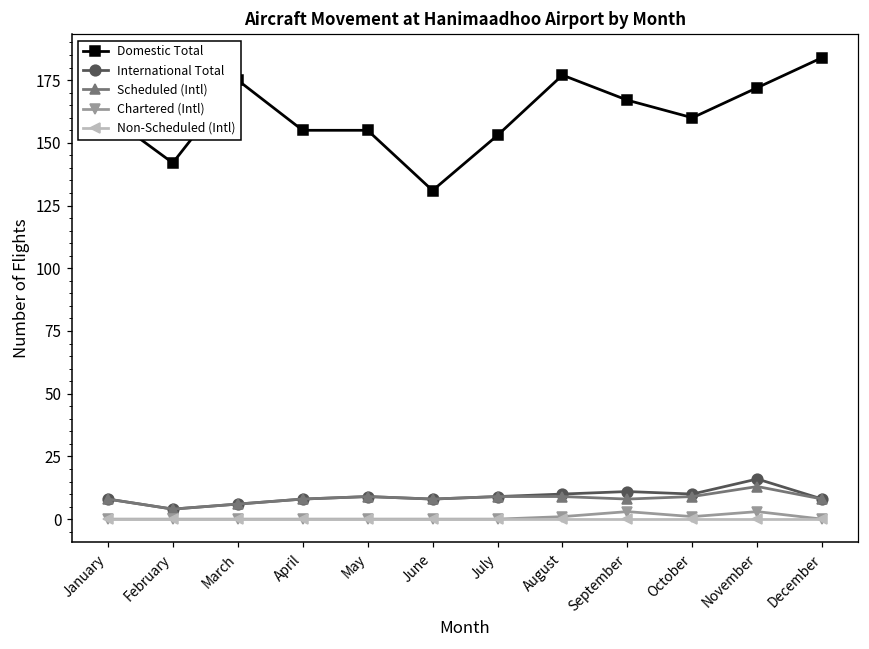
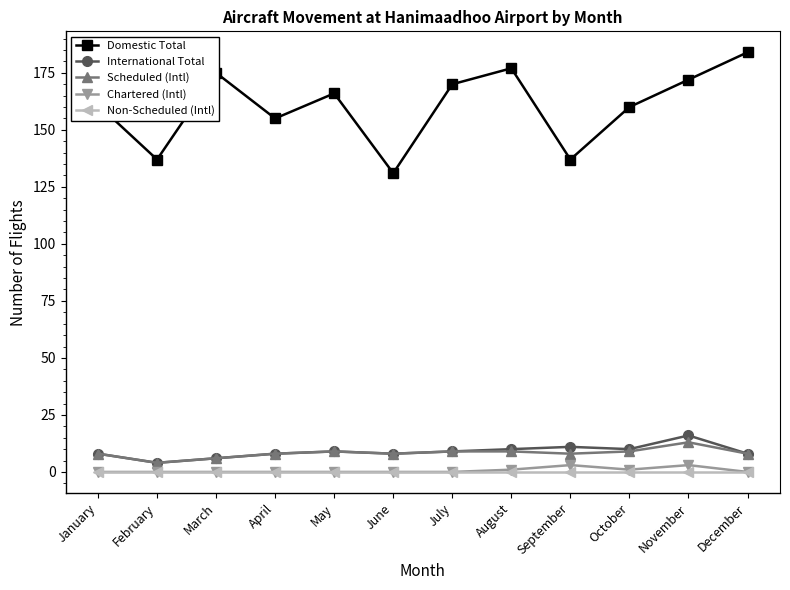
Domestic Total, February: 142 -> 137
Domestic Total, May: 155 -> 166
Domestic Total, July: 153 -> 170
Domestic Total, September: 167 -> 137
